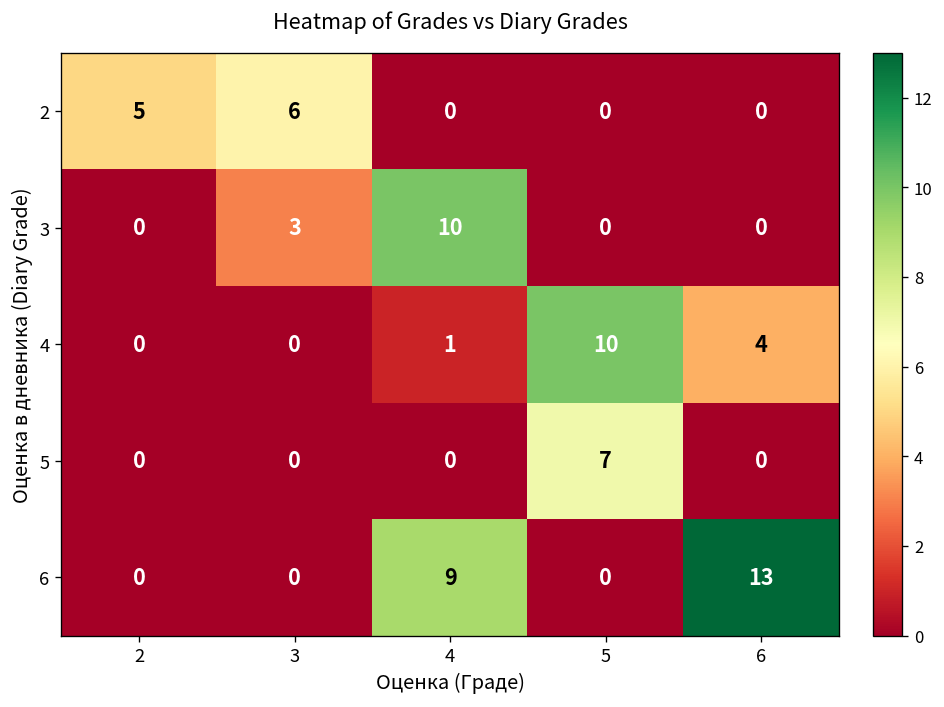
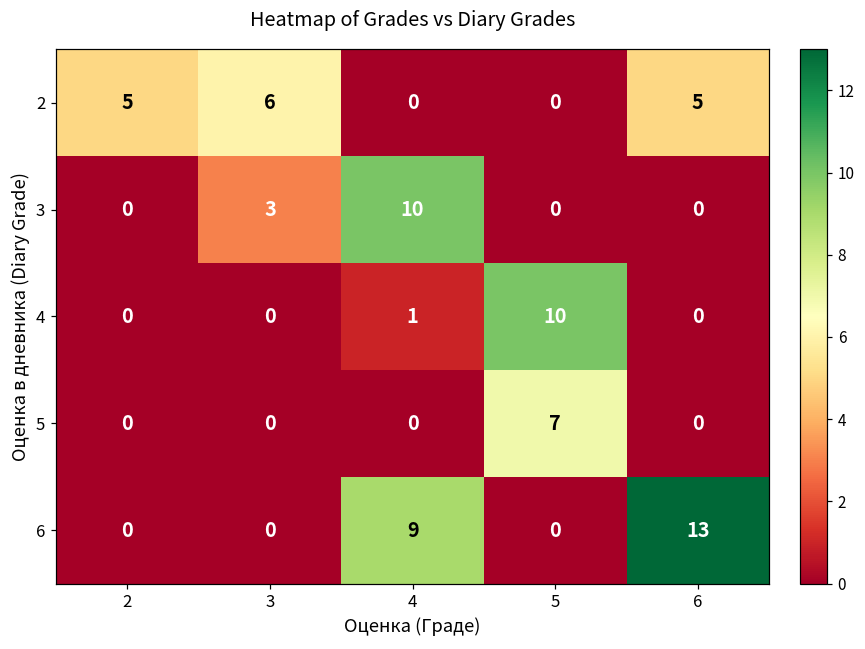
2, 6: 0 -> 5
4, 6: 4 -> 0
